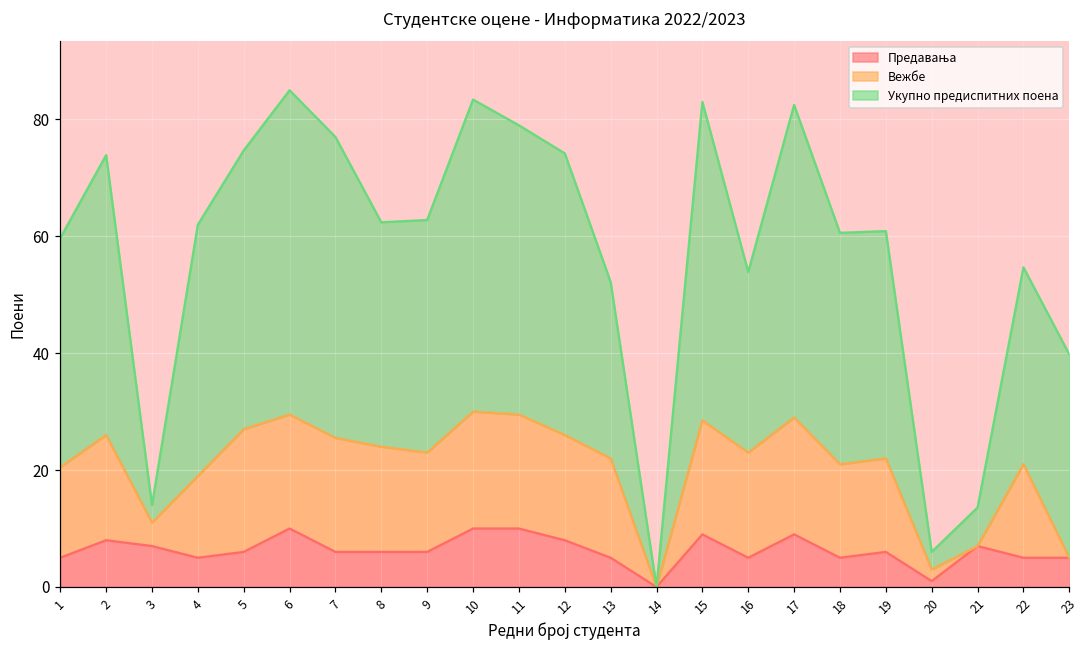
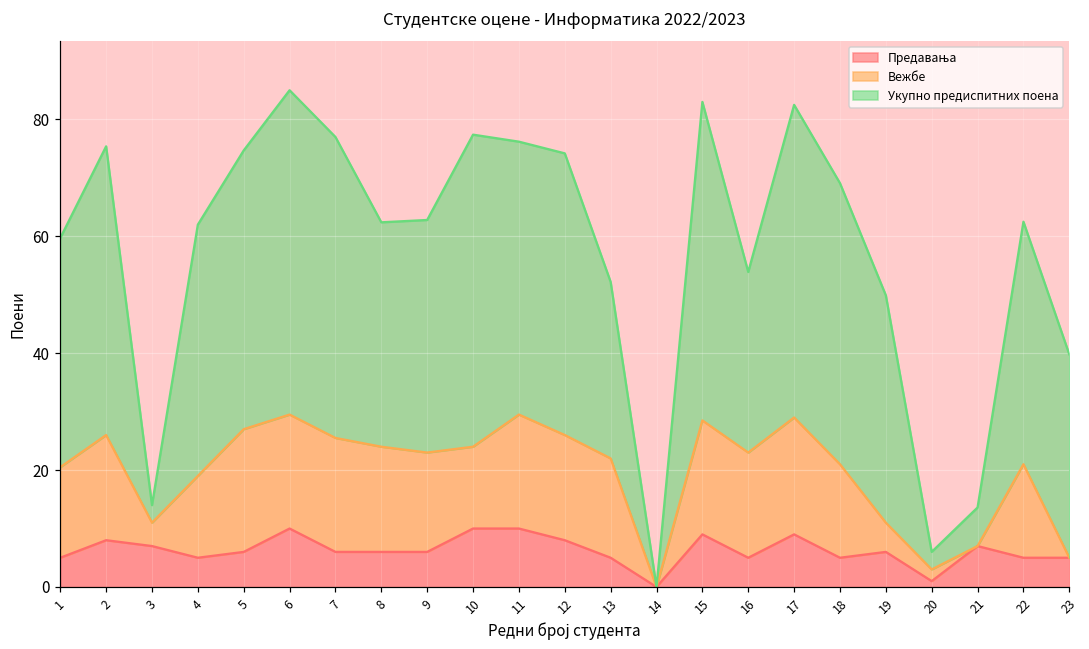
Укупно предиспитних поена, 2: 48 -> 49
Вежбе, 10: 20 -> 14
Укупно предиспитних поена, 11: 50 -> 47
Укупно предиспитних поена, 18: 40 -> 48
Вежбе, 19: 16 -> 5
Укупно предиспитних поена, 22: 34 -> 42
